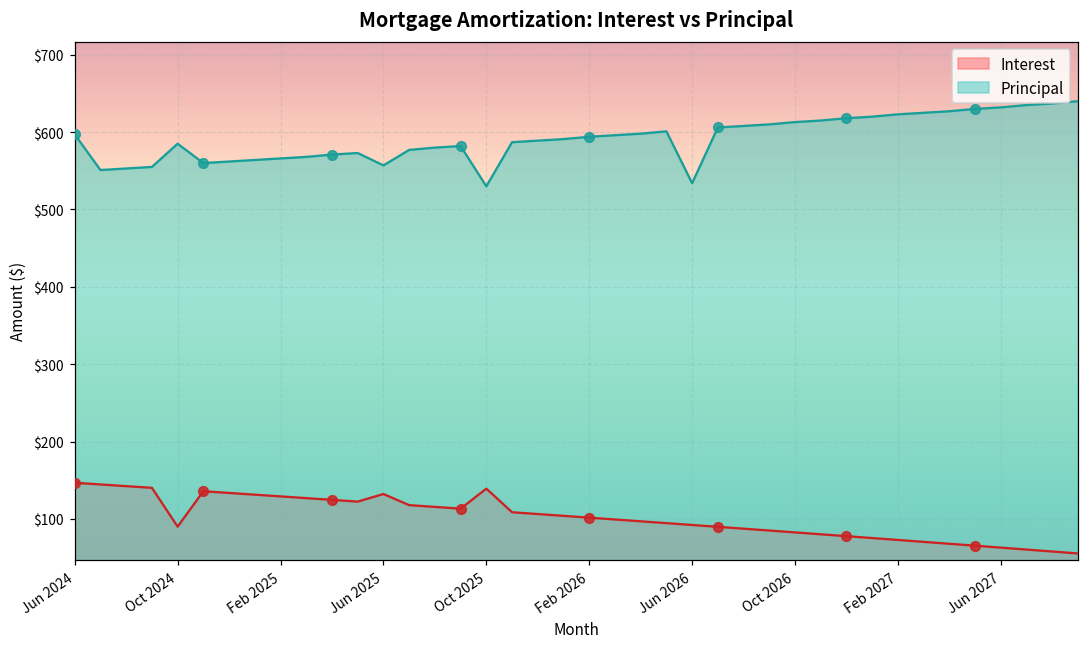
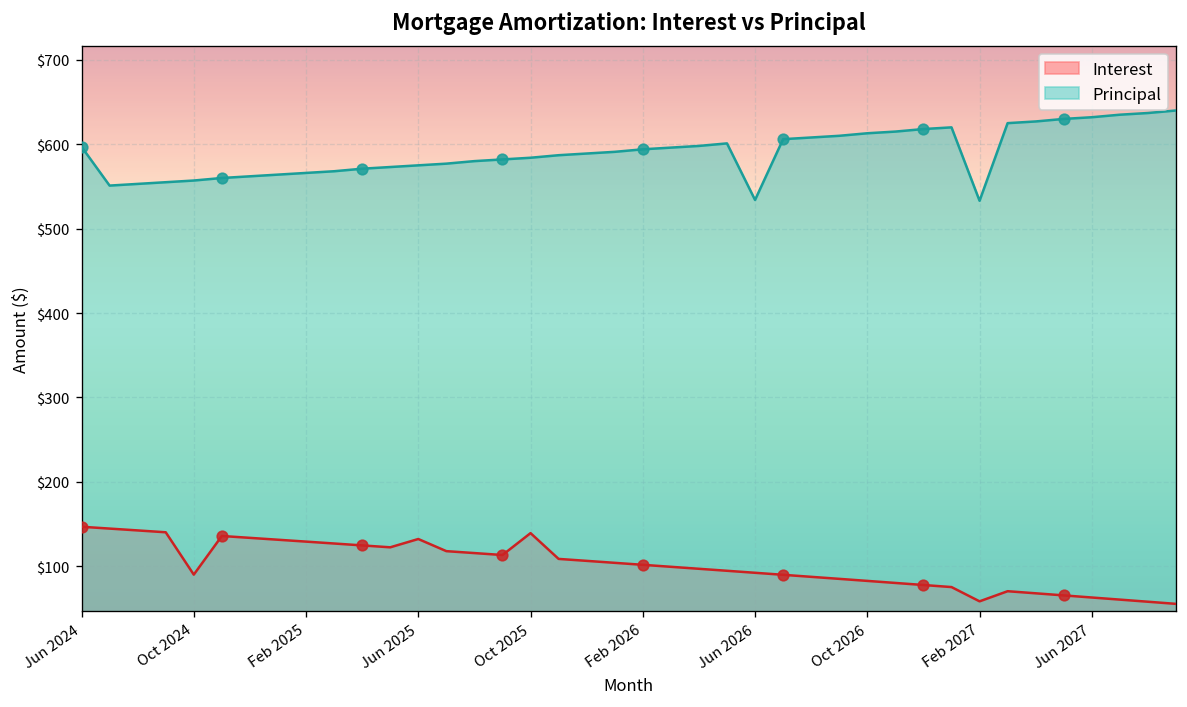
Principal, Oct 2024: $590 -> $560
Principal, Jun 2025: $560 -> $580
Principal, Oct 2025: $530 -> $580
Interest, Feb 2027: $70 -> $60
Principal, Feb 2027: $620 -> $530
